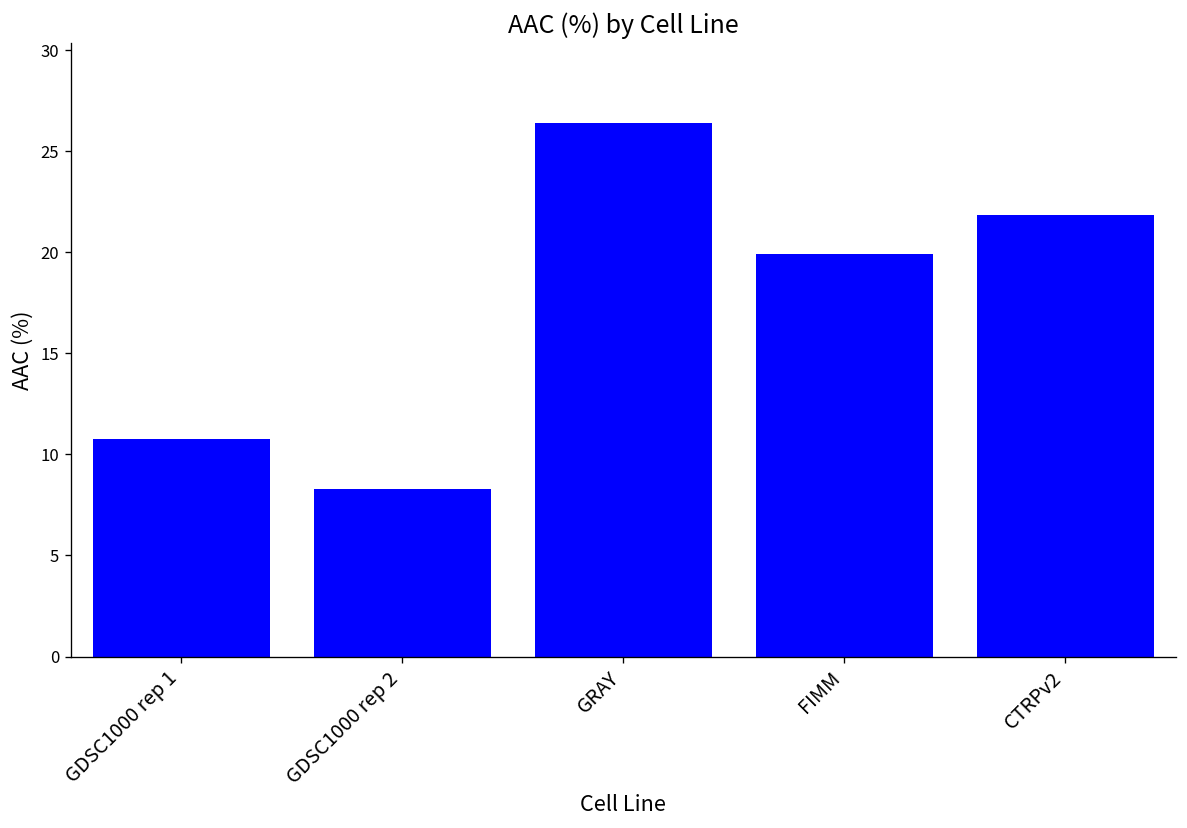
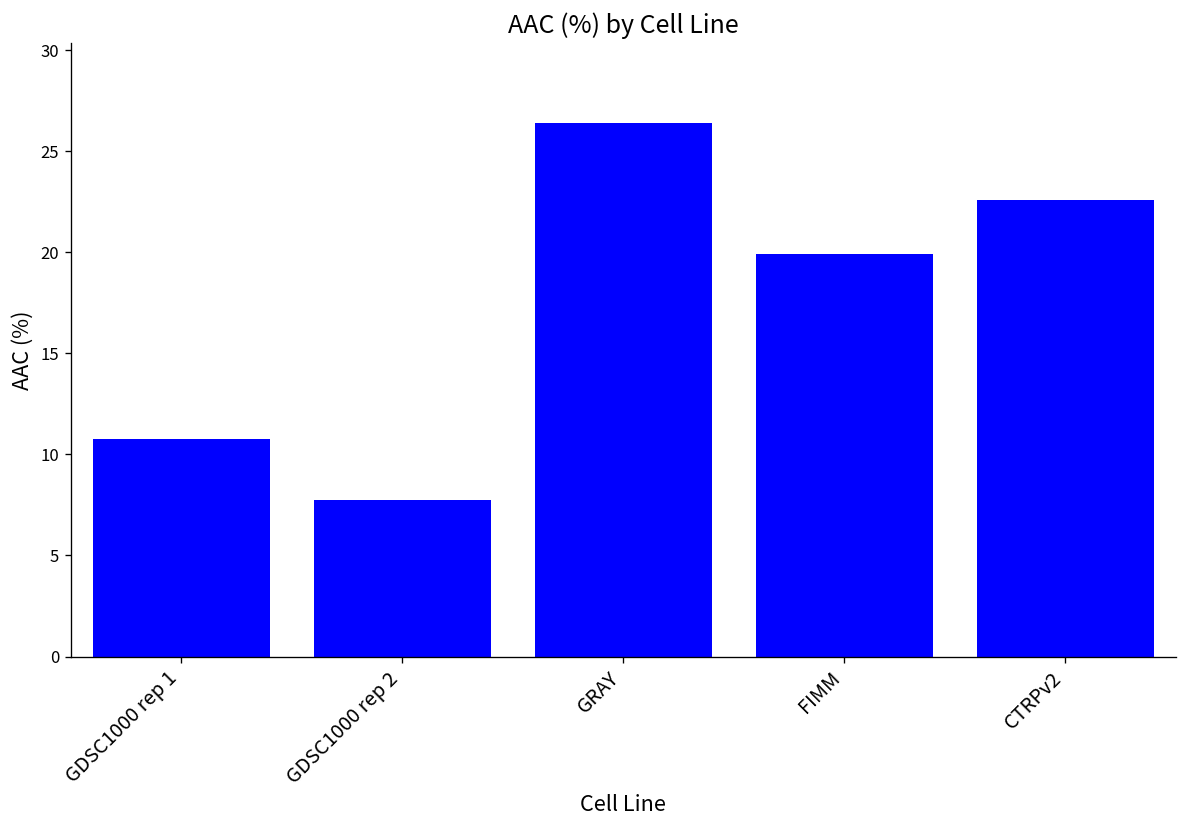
GDSC1000 rep 2: 8.3 -> 7.8
CTRPv2: 21.8 -> 22.6
